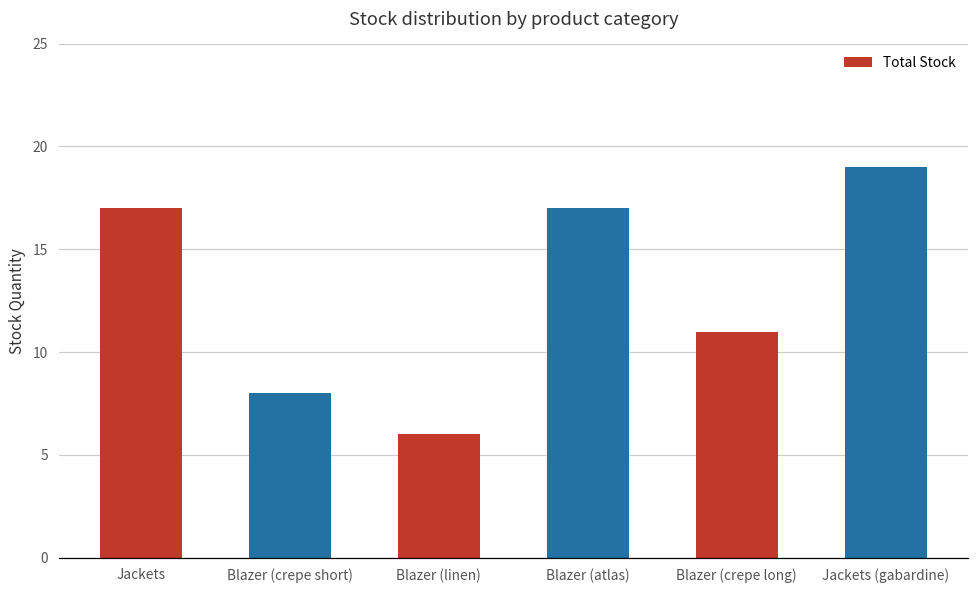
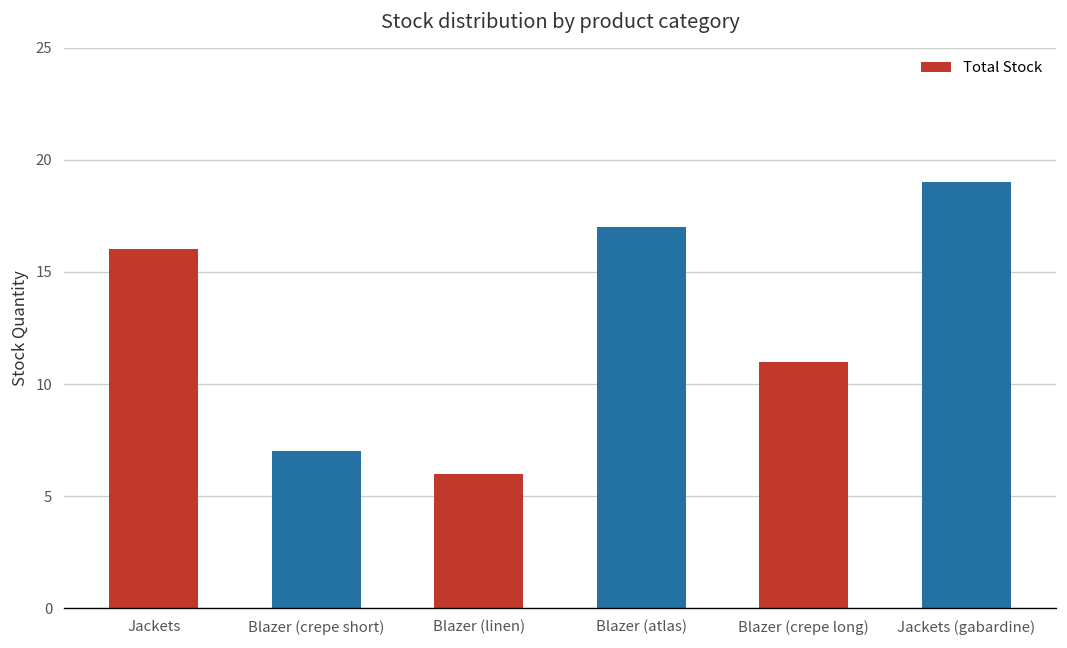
Jackets: 17 -> 16
Blazer (crepe short): 8 -> 7
